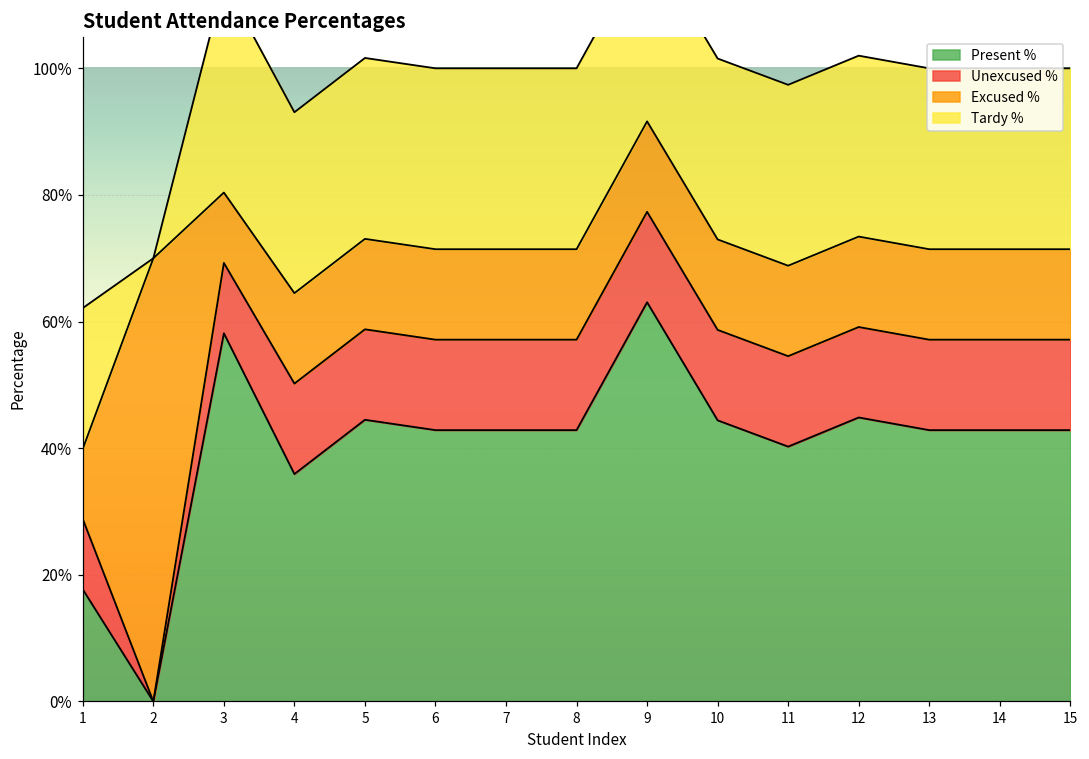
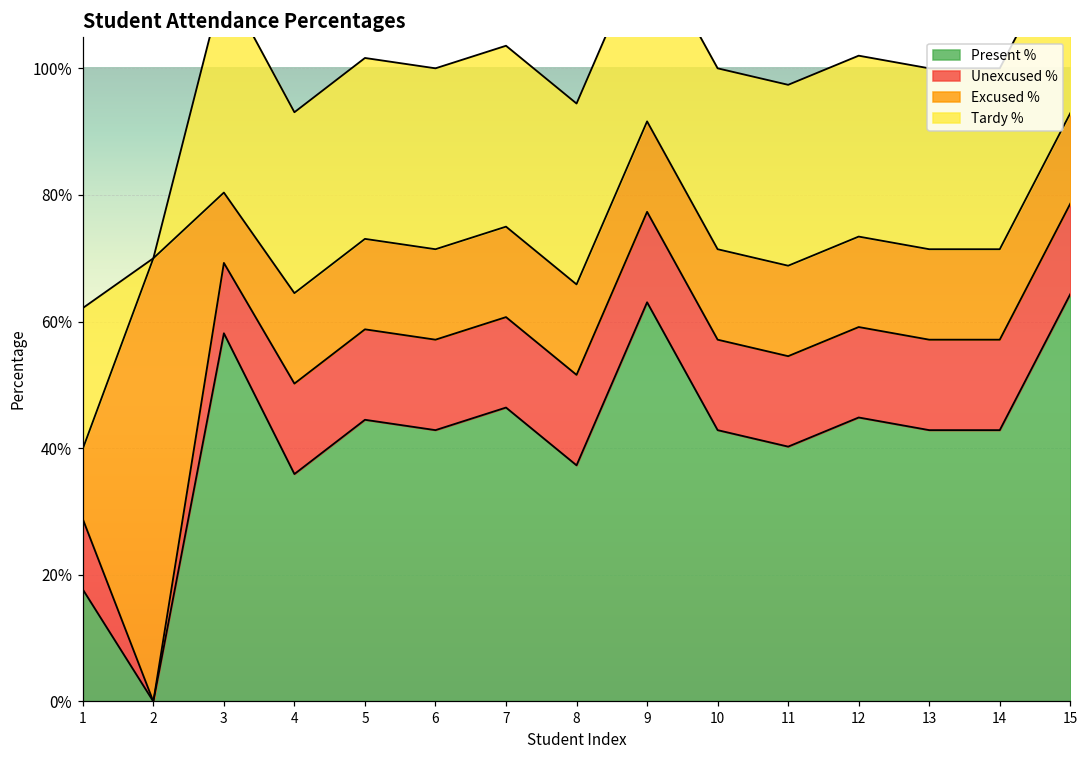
Present %, 7: 43% -> 46%
Present %, 8: 43% -> 37%
Present %, 10: 44% -> 43%
Present %, 15: 43% -> 64%
